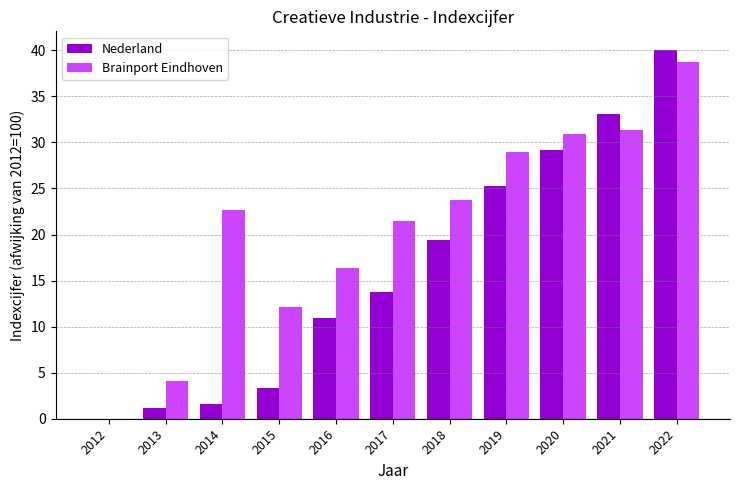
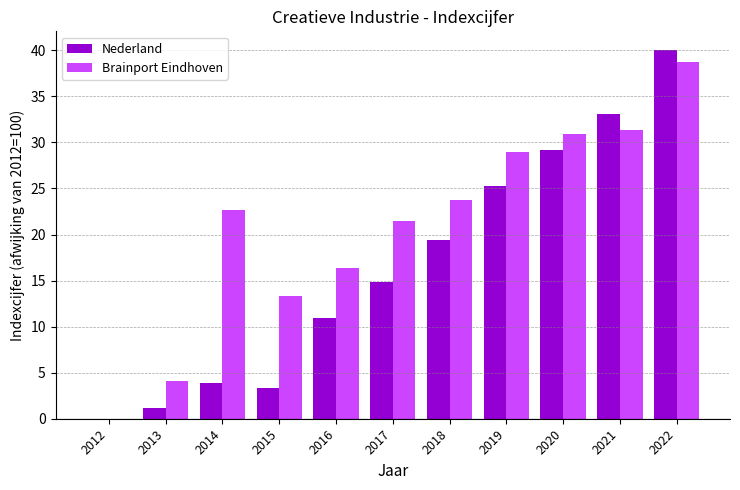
Nederland, 2014: 2 -> 4
Brainport Eindhoven, 2015: 12 -> 13
Nederland, 2017: 14 -> 15
